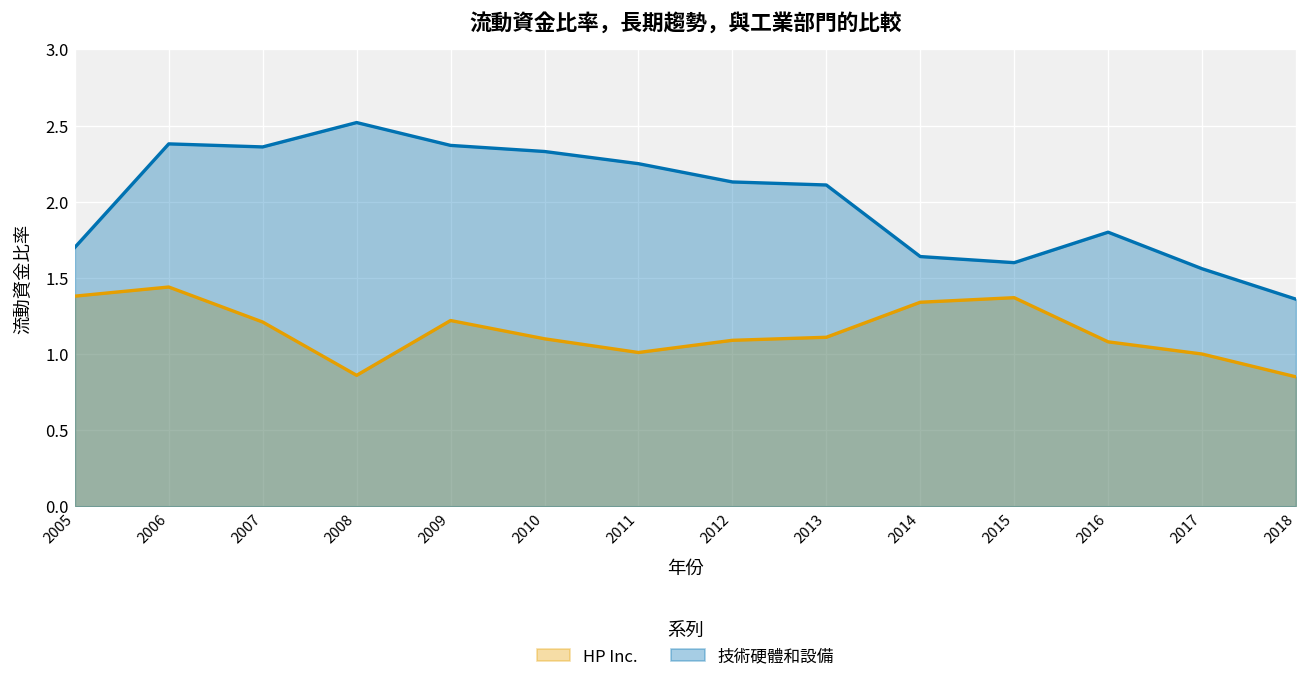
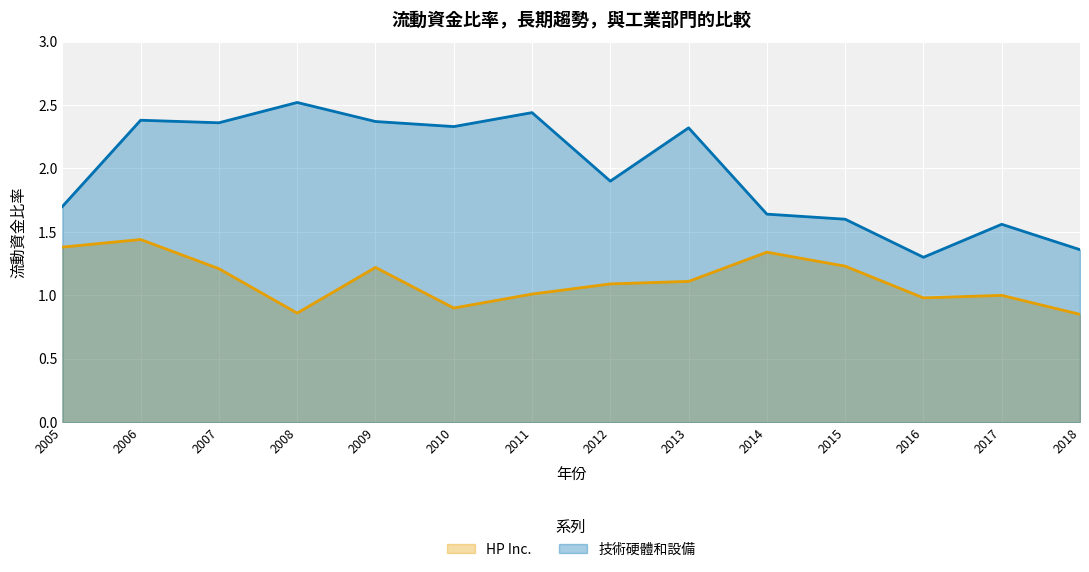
HP Inc., 2010: 1.1 -> 0.9
技術硬體和設備, 2011: 2.25 -> 2.44
技術硬體和設備, 2012: 2.13 -> 1.90
技術硬體和設備, 2013: 2.11 -> 2.32
HP Inc., 2015: 1.37 -> 1.23
HP Inc., 2016: 1.08 -> 0.98
技術硬體和設備, 2016: 1.8 -> 1.3
